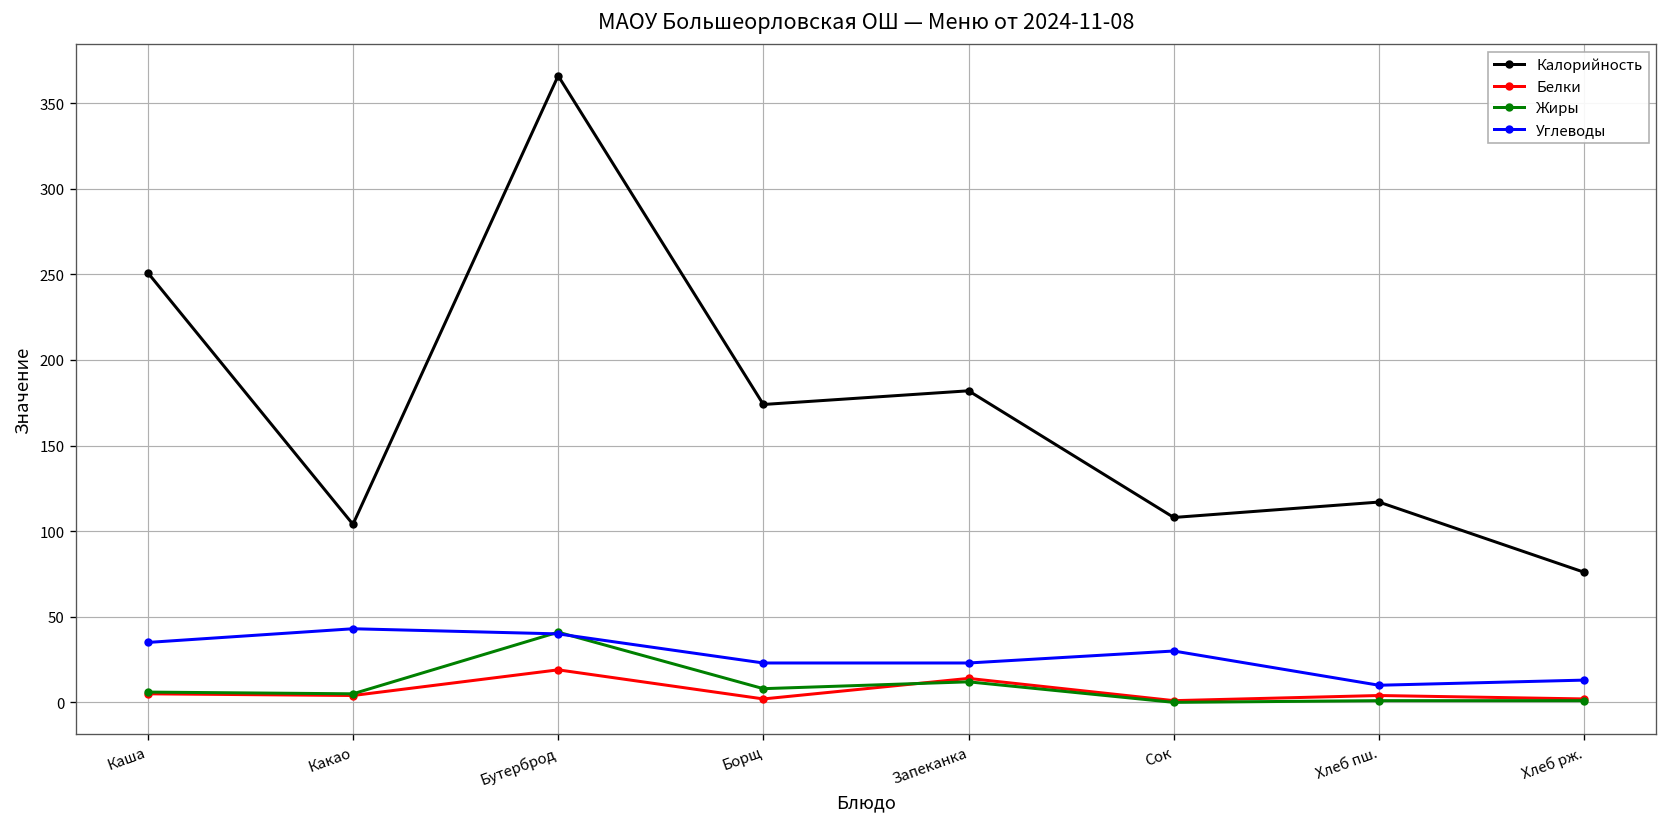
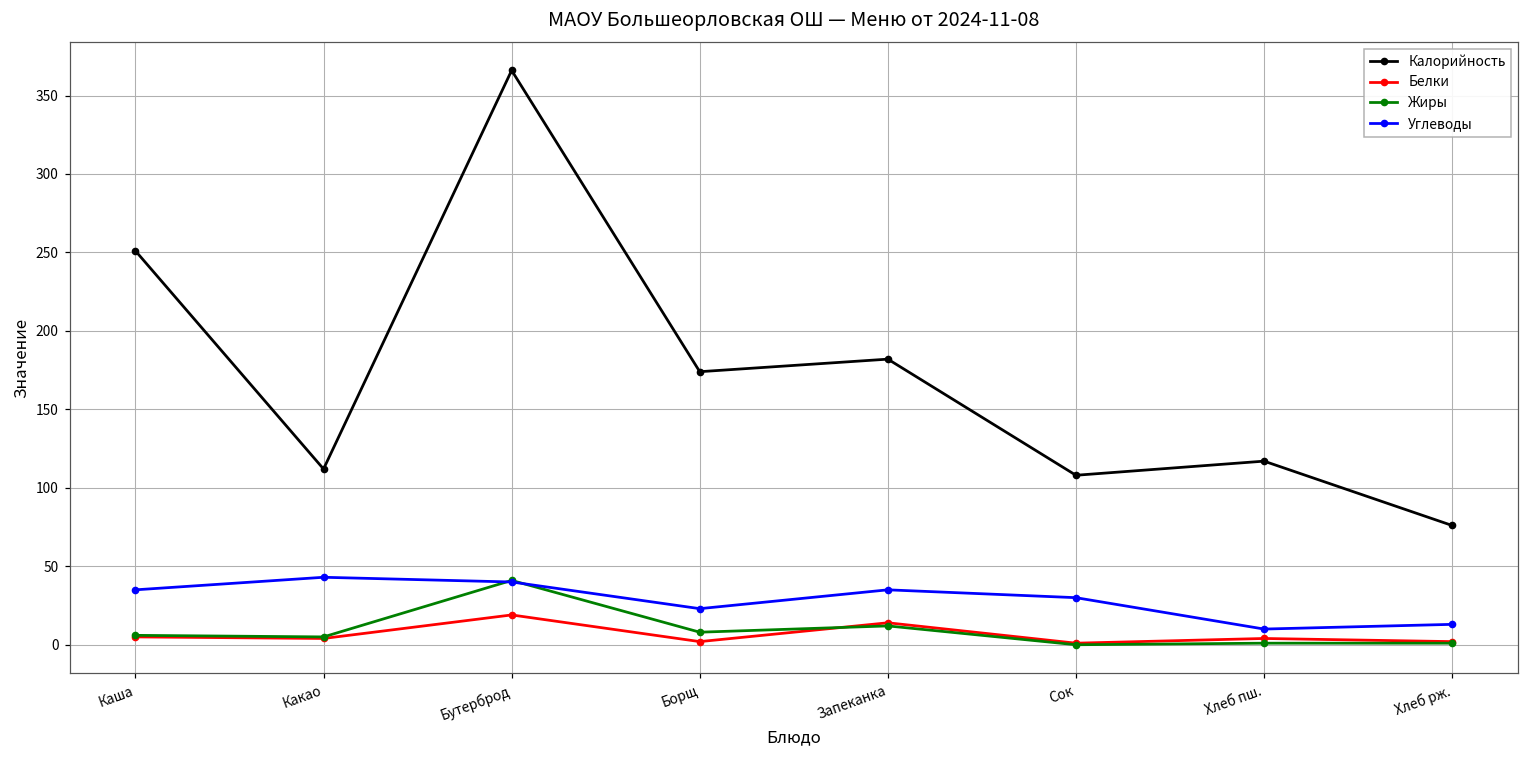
Калорийность, Какао: 104 -> 112
Углеводы, Запеканка: 23 -> 35
